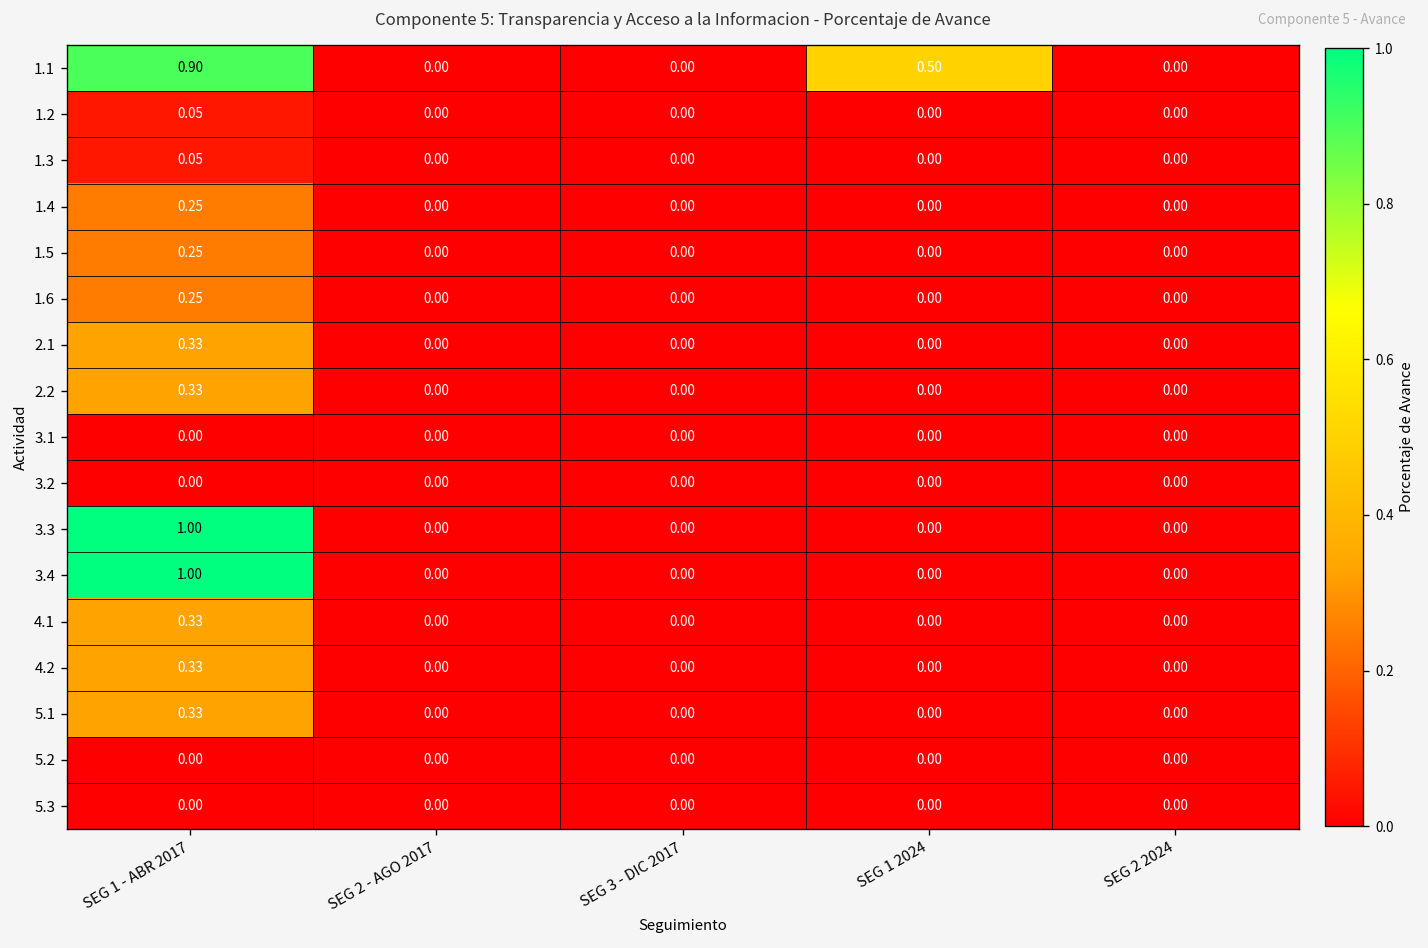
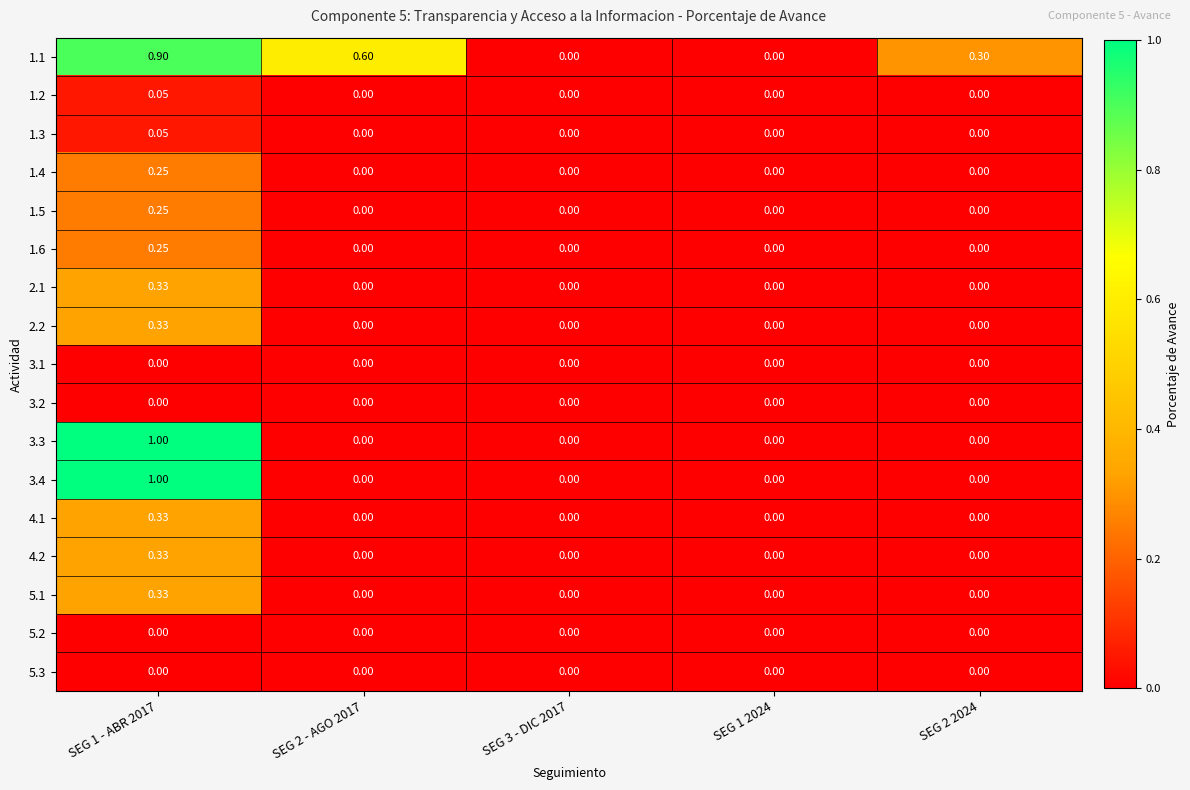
1.1, SEG 2 - AGO 2017: 0.00 -> 0.60
1.1, SEG 1 2024: 0.50 -> 0.00
1.1, SEG 2 2024: 0.00 -> 0.30
